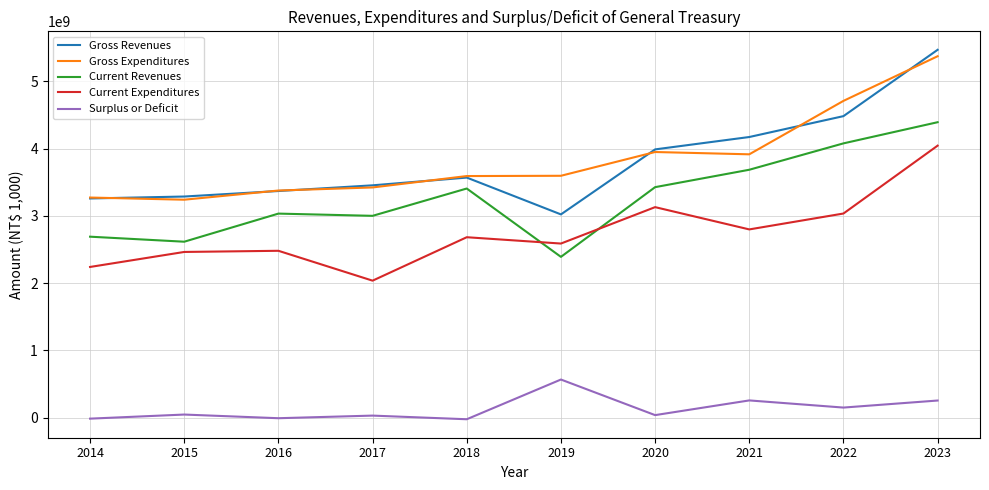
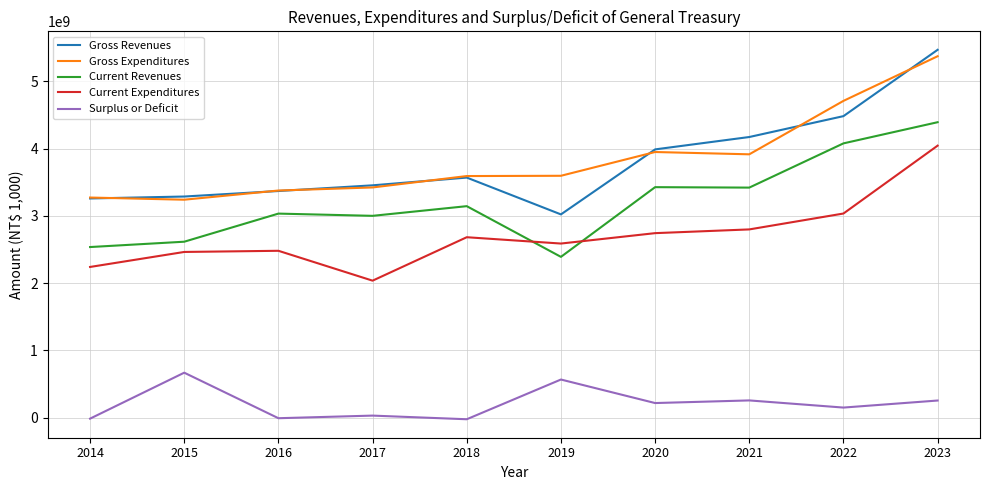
Current Revenues, 2014: 2700000000 -> 2500000000
Surplus or Deficit, 2015: 0 -> 700000000
Current Revenues, 2018: 3400000000 -> 3100000000
Current Expenditures, 2020: 3100000000 -> 2700000000
Surplus or Deficit, 2020: 0 -> 200000000
Current Revenues, 2021: 3700000000 -> 3400000000
